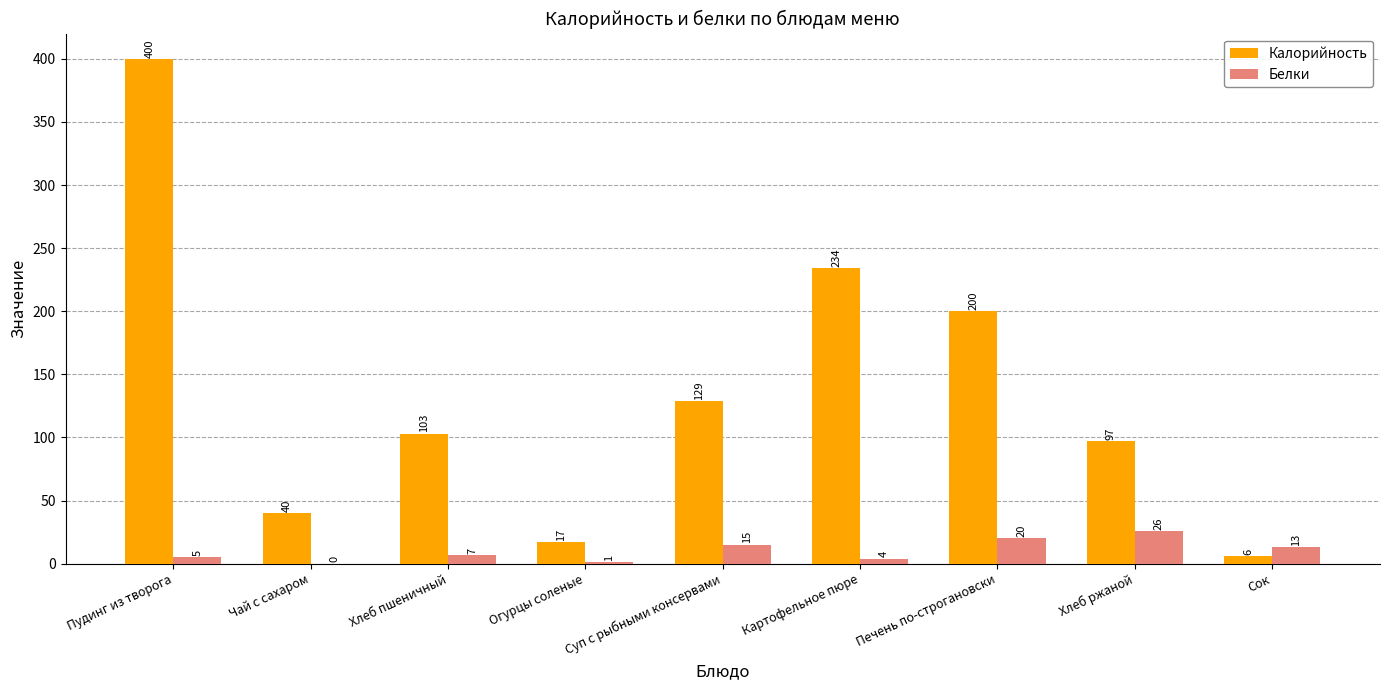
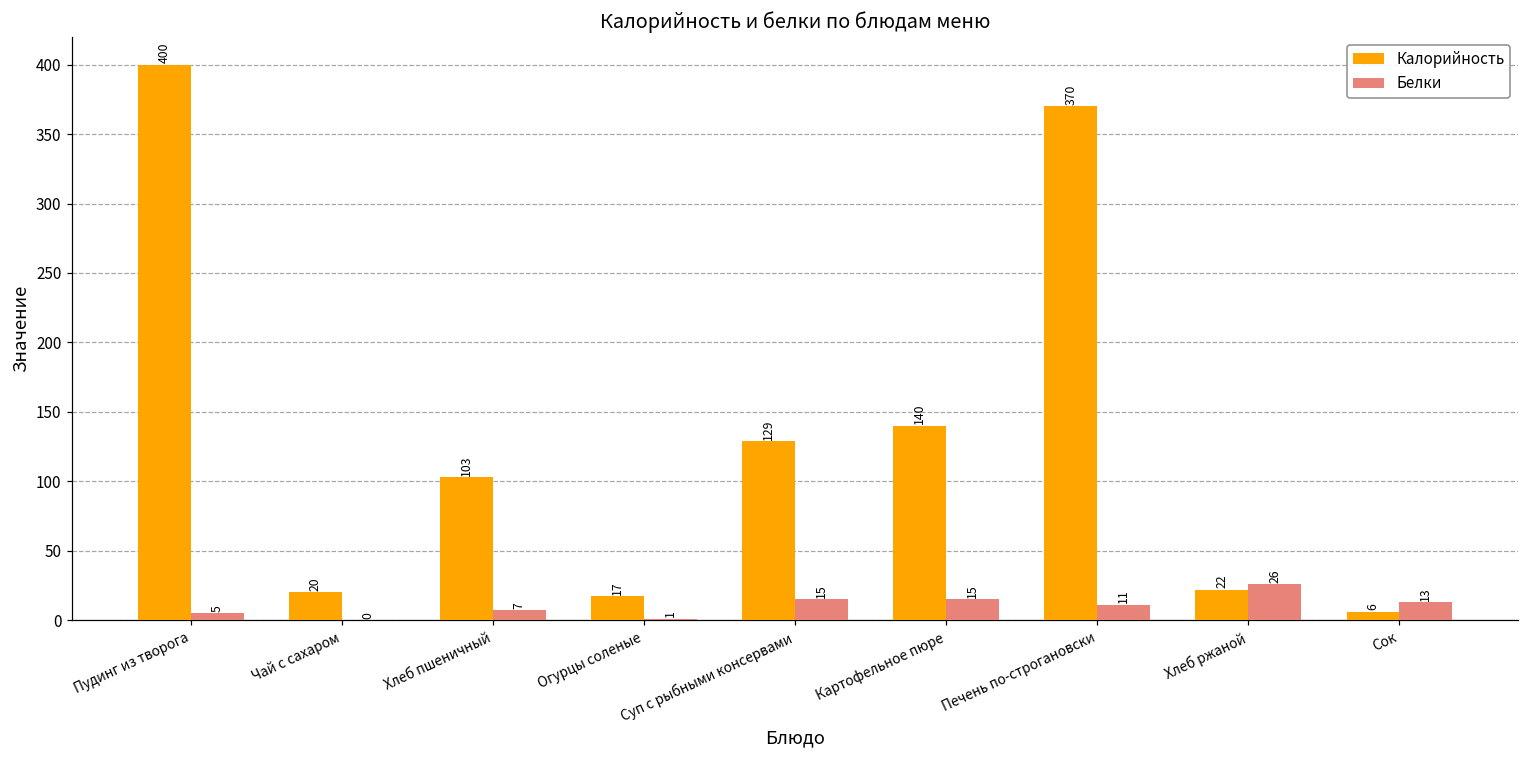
Калорийность, Чай с сахаром: 40 -> 20
Калорийность, Картофельное пюре: 234 -> 140
Белки, Картофельное пюре: 4 -> 15
Калорийность, Печень по-строгановски: 200 -> 370
Белки, Печень по-строгановски: 20 -> 11
Калорийность, Хлеб ржаной: 97 -> 22
